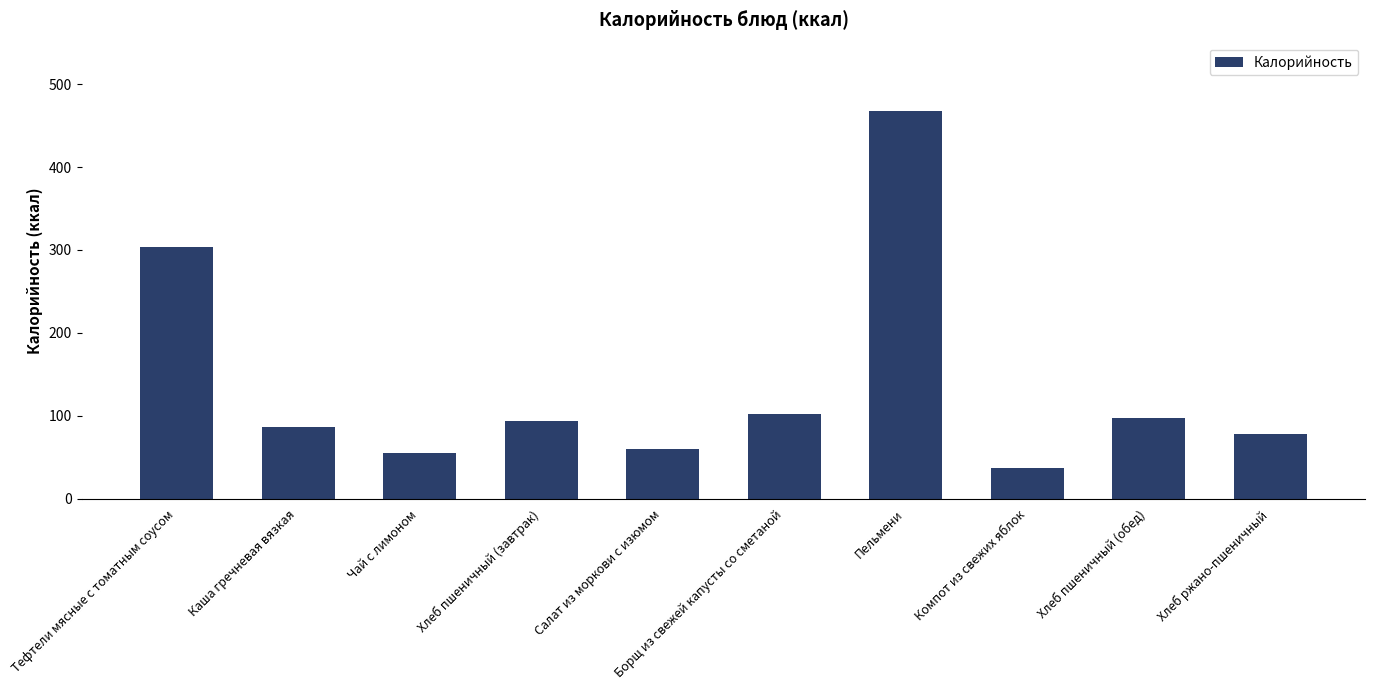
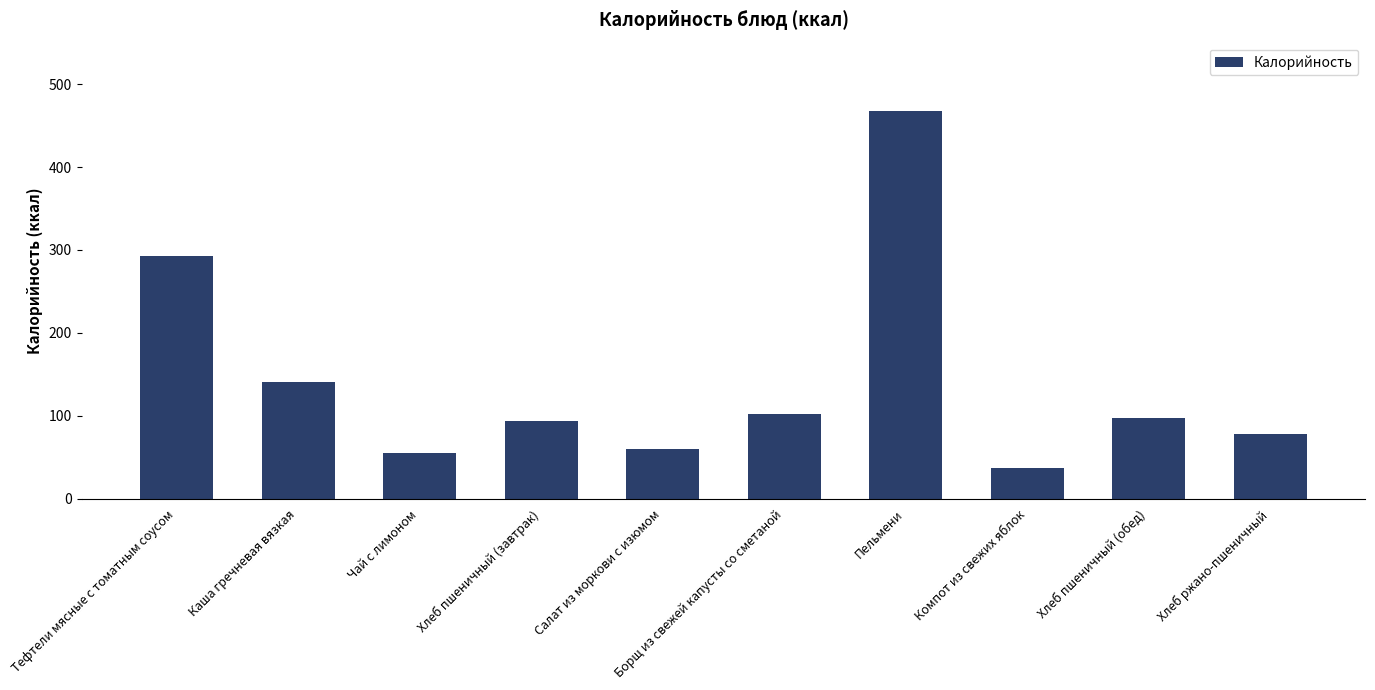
Тефтели мясные с томатным соусом: 300 -> 290
Каша гречневая вязкая: 90 -> 140
